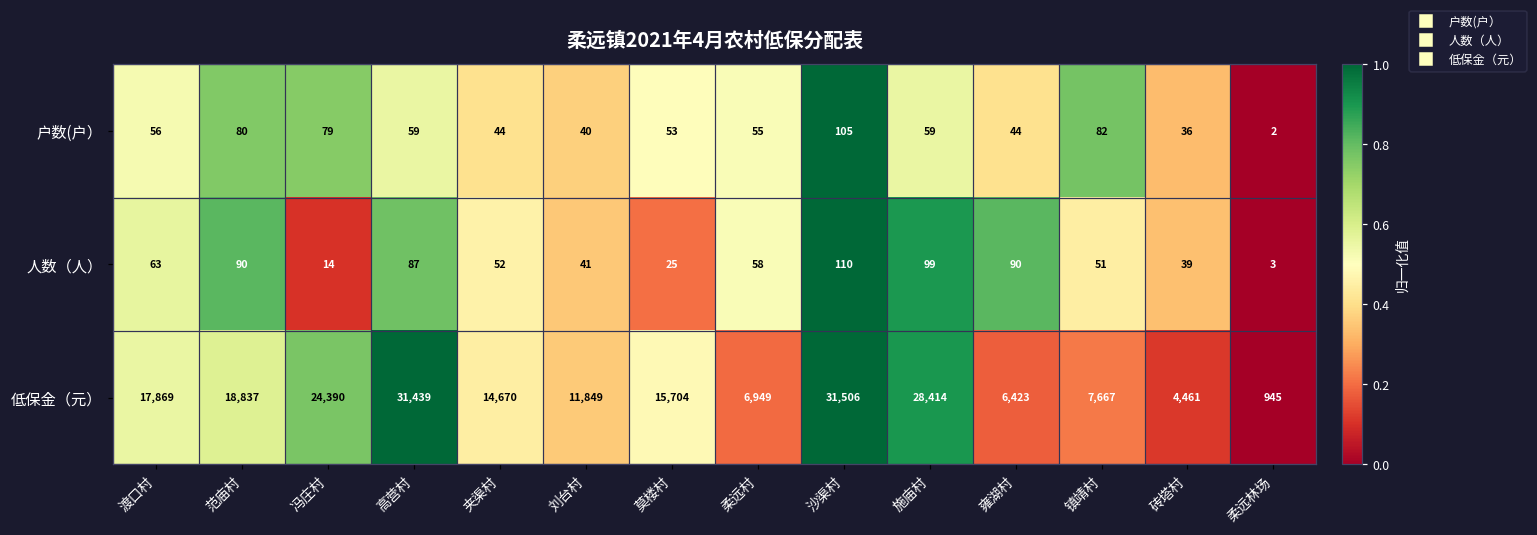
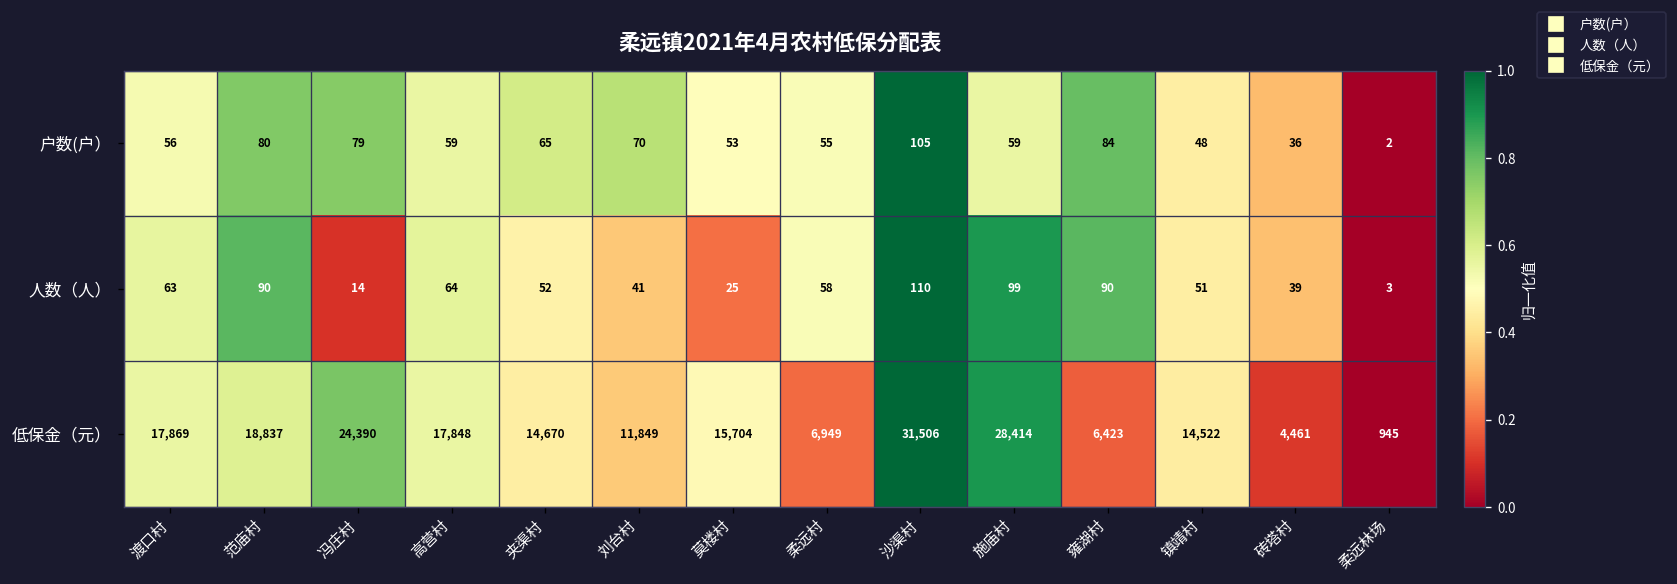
户数(户）, 夹渠村: 44 -> 65
户数(户）, 刘台村: 40 -> 70
户数(户）, 雍湖村: 44 -> 84
户数(户）, 镇靖村: 82 -> 48
人数（人）, 高营村: 87 -> 64
低保金（元）, 高营村: 31,439 -> 17,848
低保金（元）, 镇靖村: 7,667 -> 14,522
